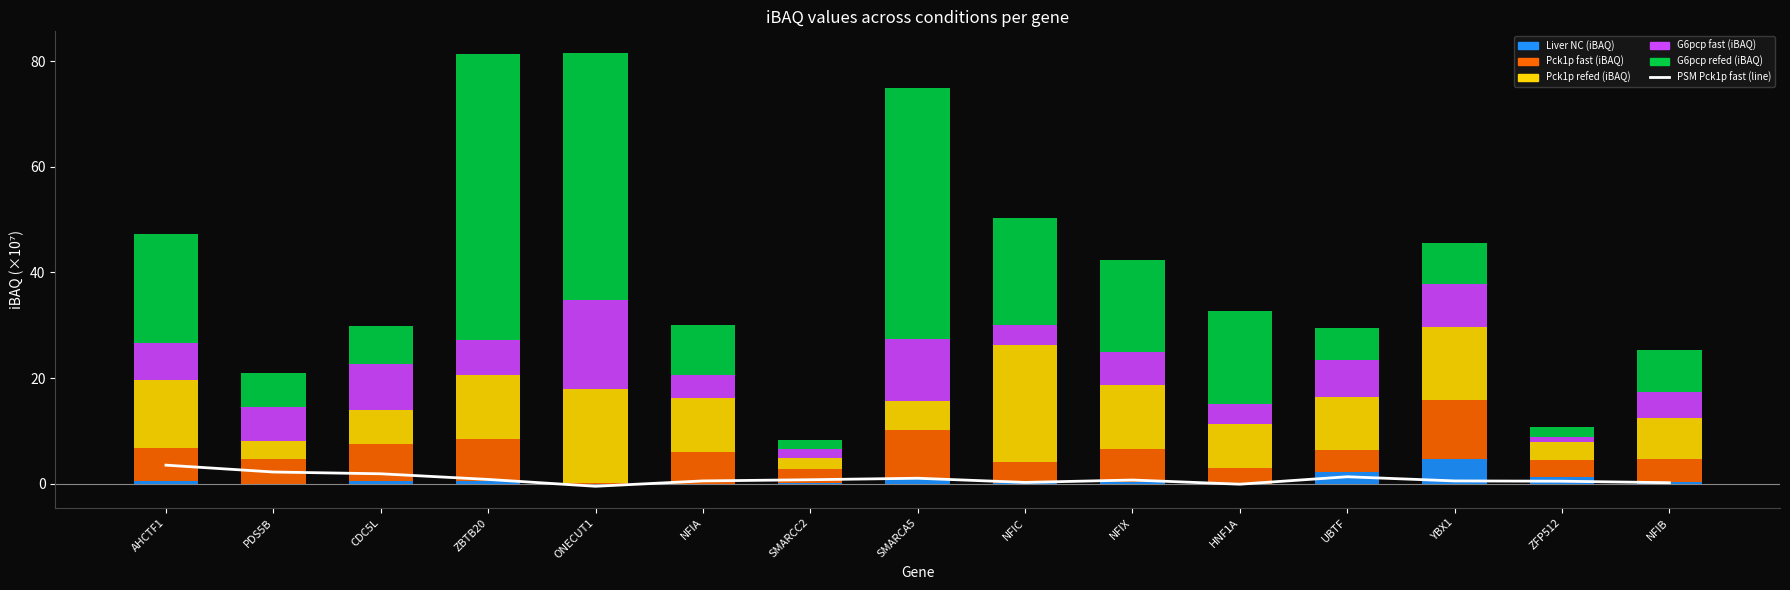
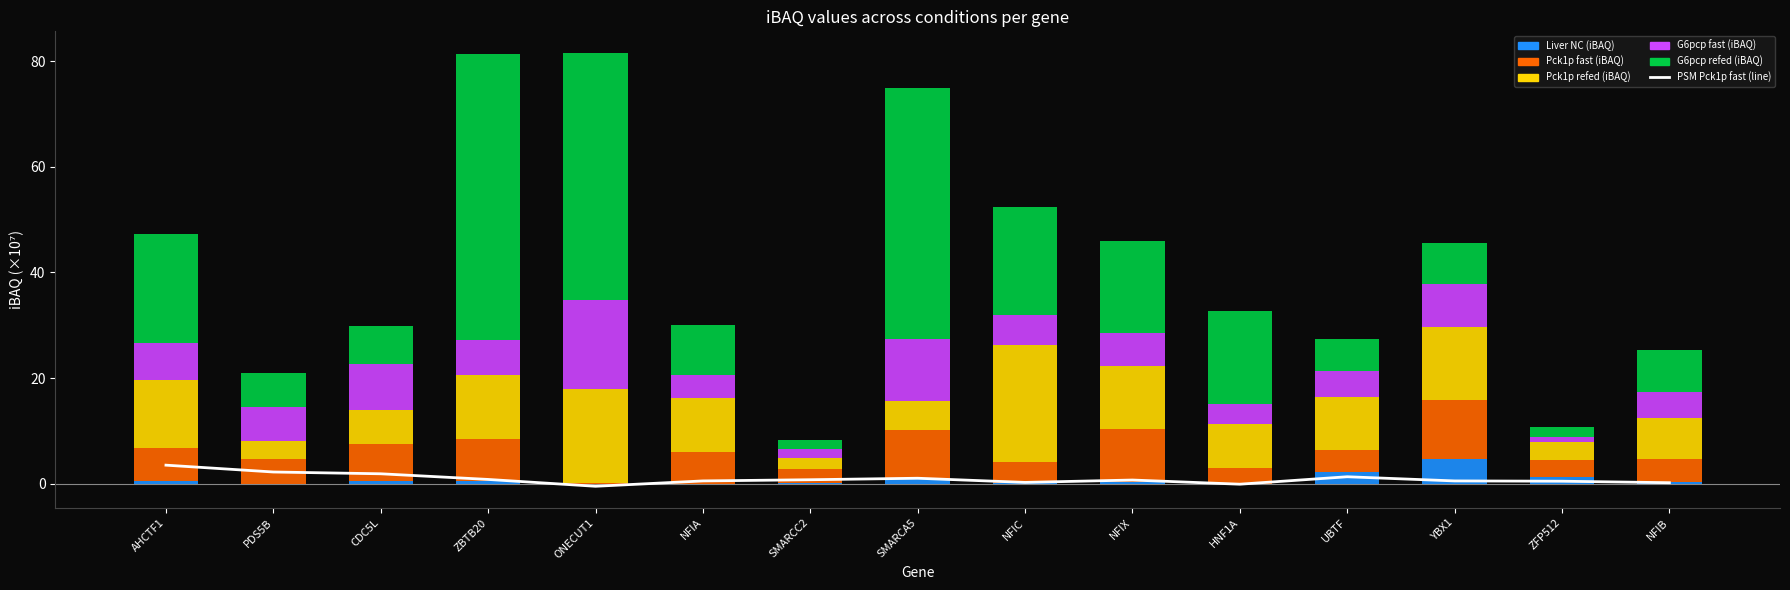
G6pcp fast (iBAQ), NFIC: 4 -> 6
Pck1p fast (iBAQ), NFIX: 6 -> 10
G6pcp fast (iBAQ), UBTF: 7 -> 5
